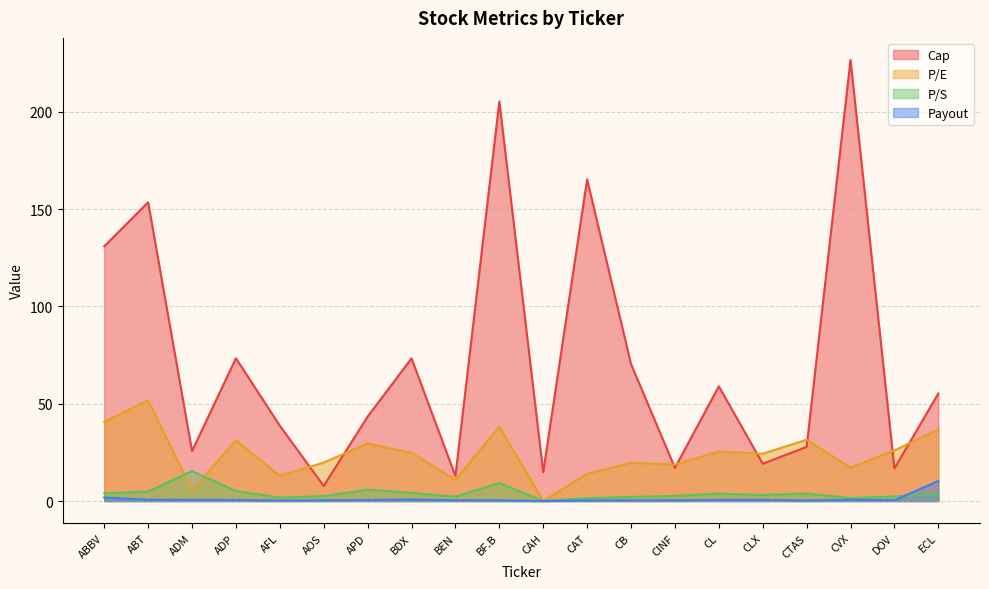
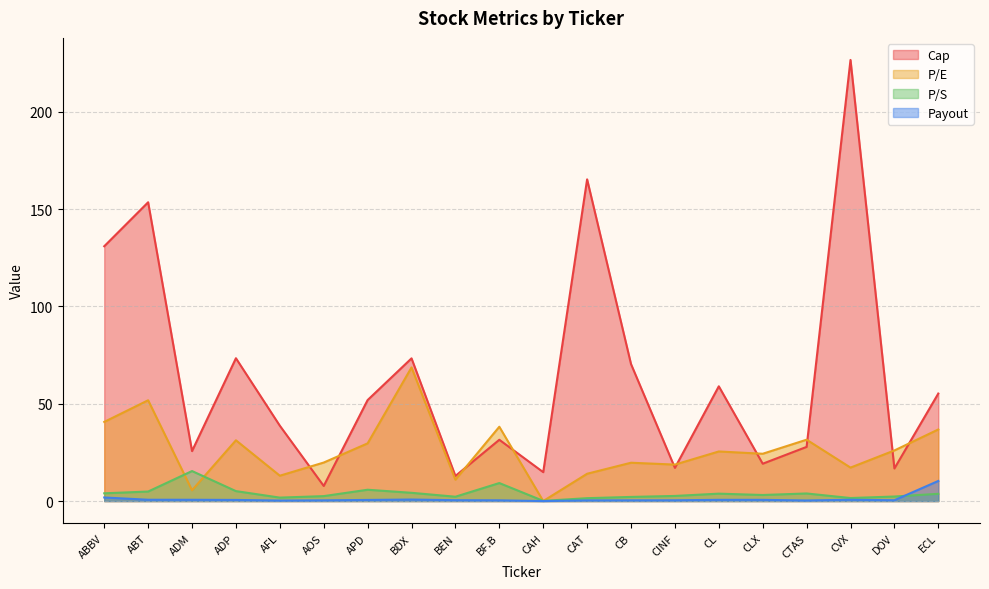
Cap, APD: 43 -> 52
P/E, BDX: 25 -> 69
Cap, BF.B: 205 -> 31
